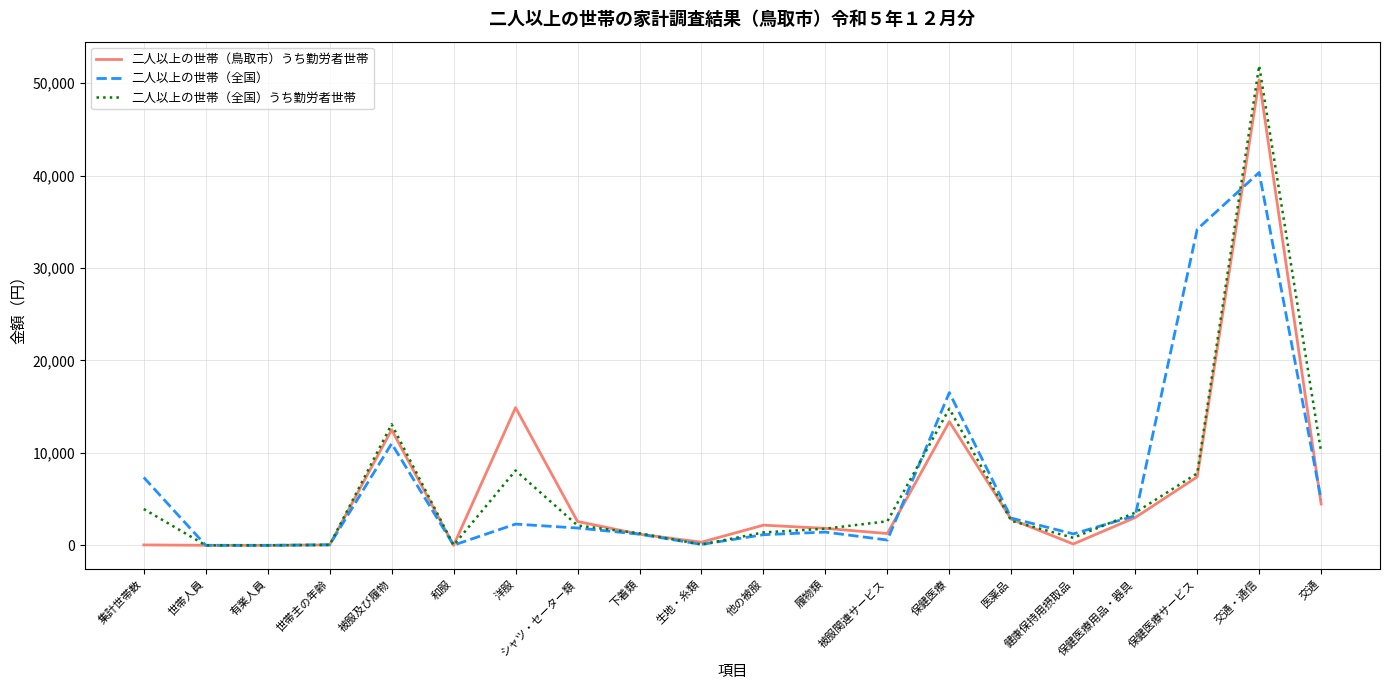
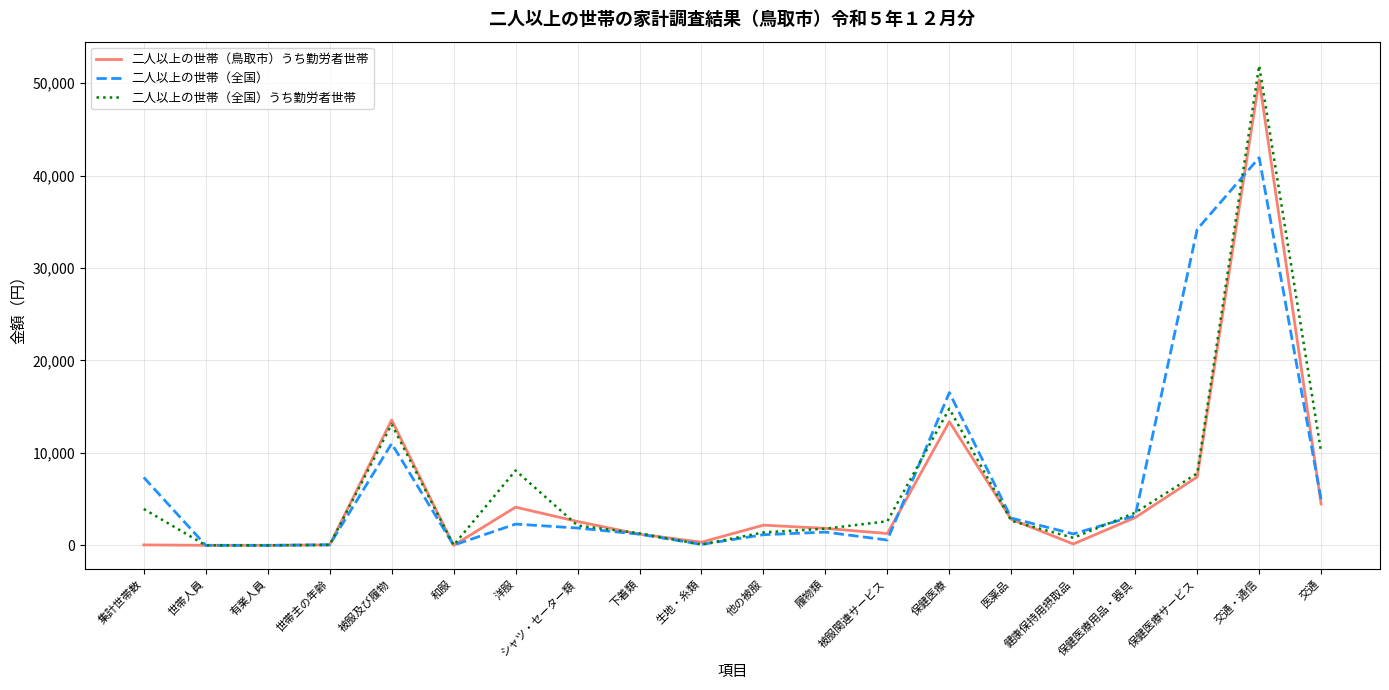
二人以上の世帯（鳥取市）うち勤労者世帯, 被服及び履物: 13,000 -> 14,000
二人以上の世帯（鳥取市）うち勤労者世帯, 洋服: 15,000 -> 4,000
二人以上の世帯（全国）, 交通・通信: 40,000 -> 42,000
